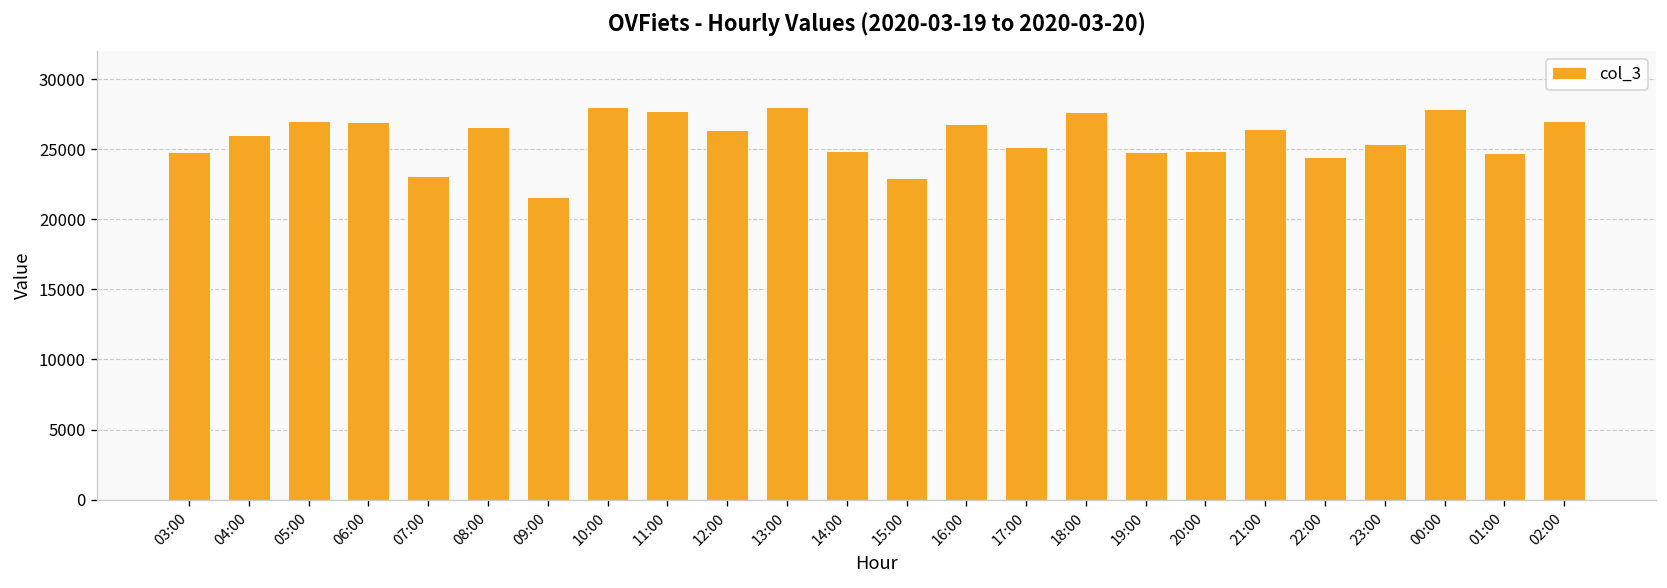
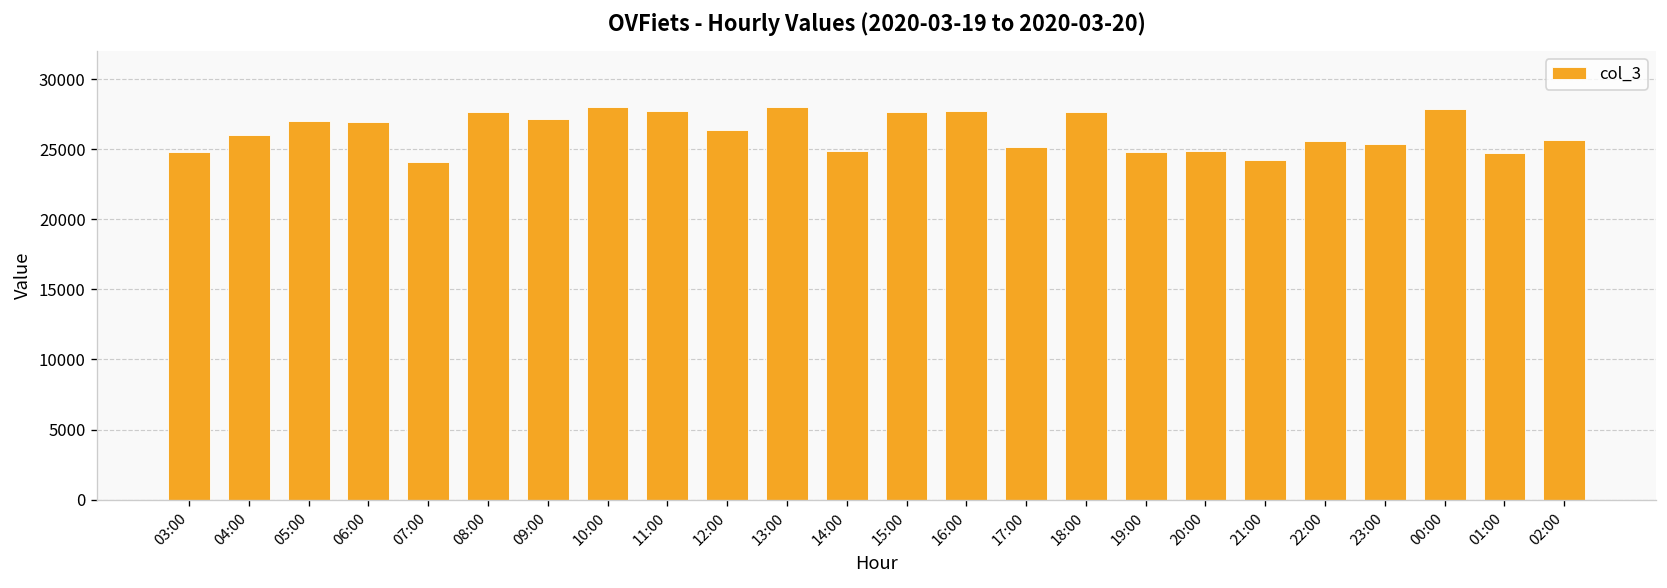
07:00: 23100 -> 24100
08:00: 26600 -> 27600
09:00: 21600 -> 27200
15:00: 22900 -> 27700
16:00: 26800 -> 27700
21:00: 26500 -> 24300
22:00: 24500 -> 25600
02:00: 27100 -> 25700
